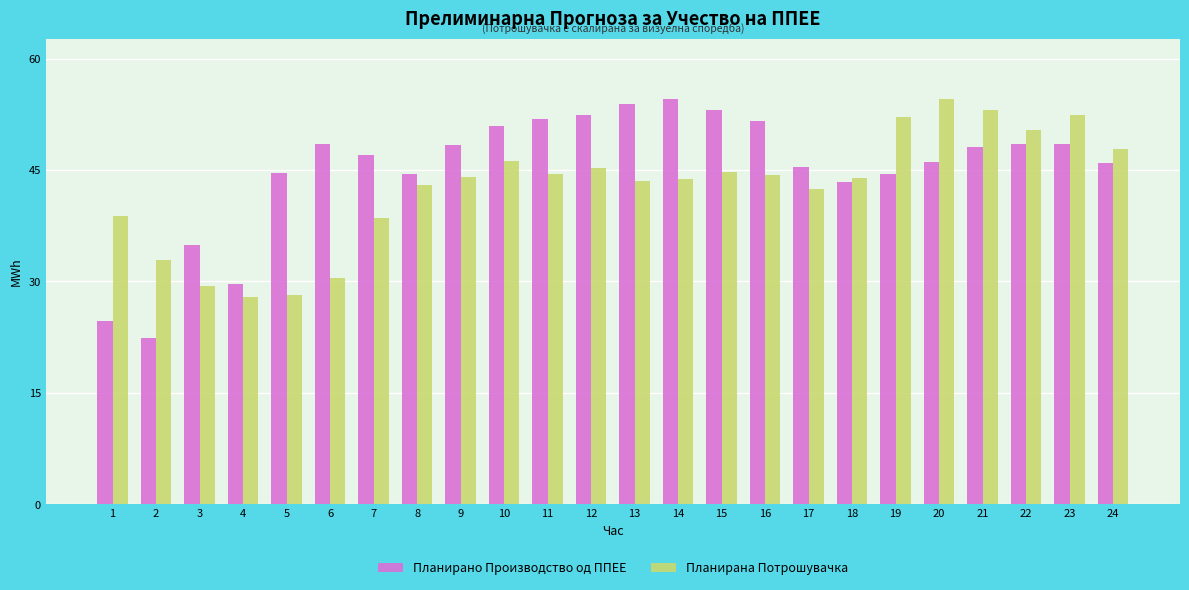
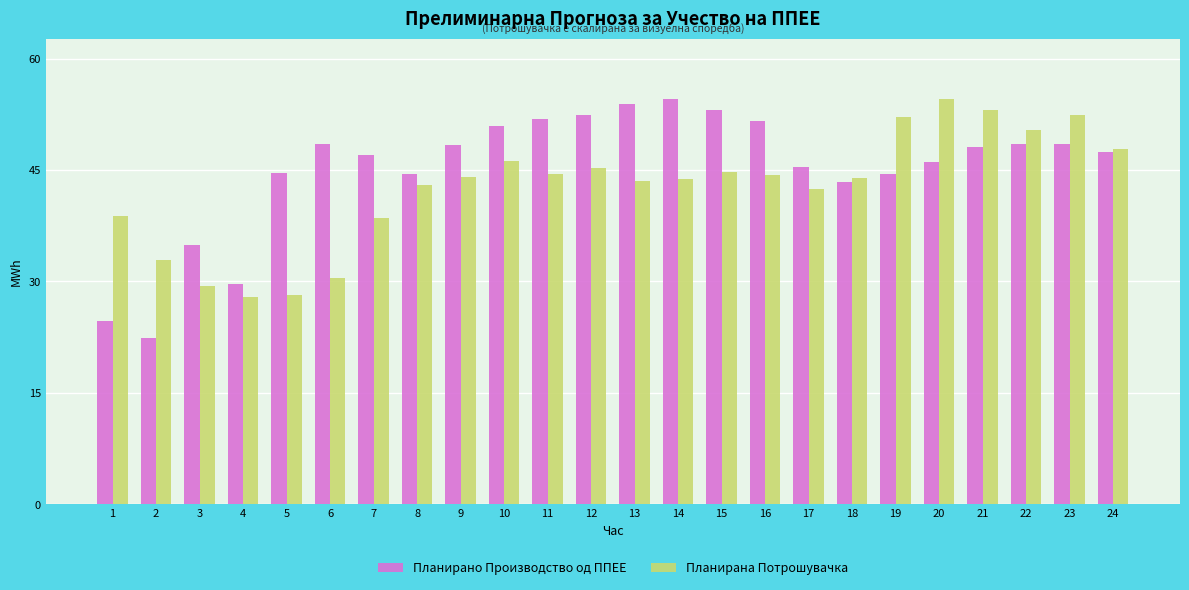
Планирано Производство од ППЕЕ, 24: 46 -> 47
